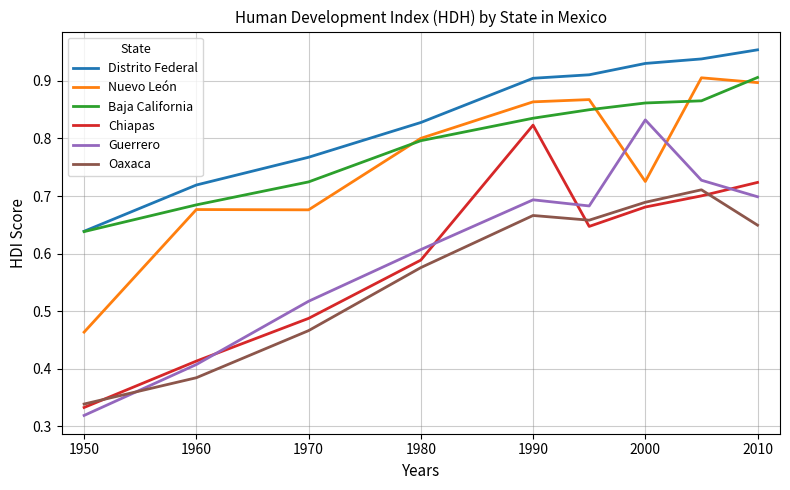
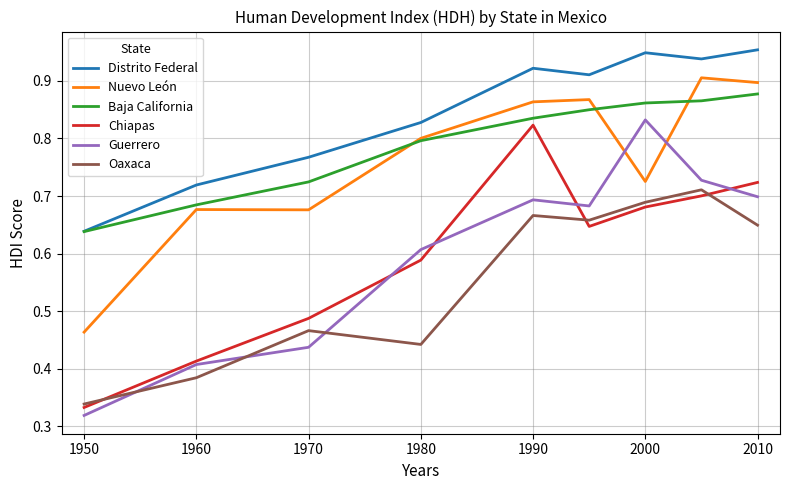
Guerrero, 1970: 0.52 -> 0.44
Oaxaca, 1980: 0.58 -> 0.44
Distrito Federal, 1990: 0.90 -> 0.92
Distrito Federal, 2000: 0.93 -> 0.95
Baja California, 2010: 0.91 -> 0.88
